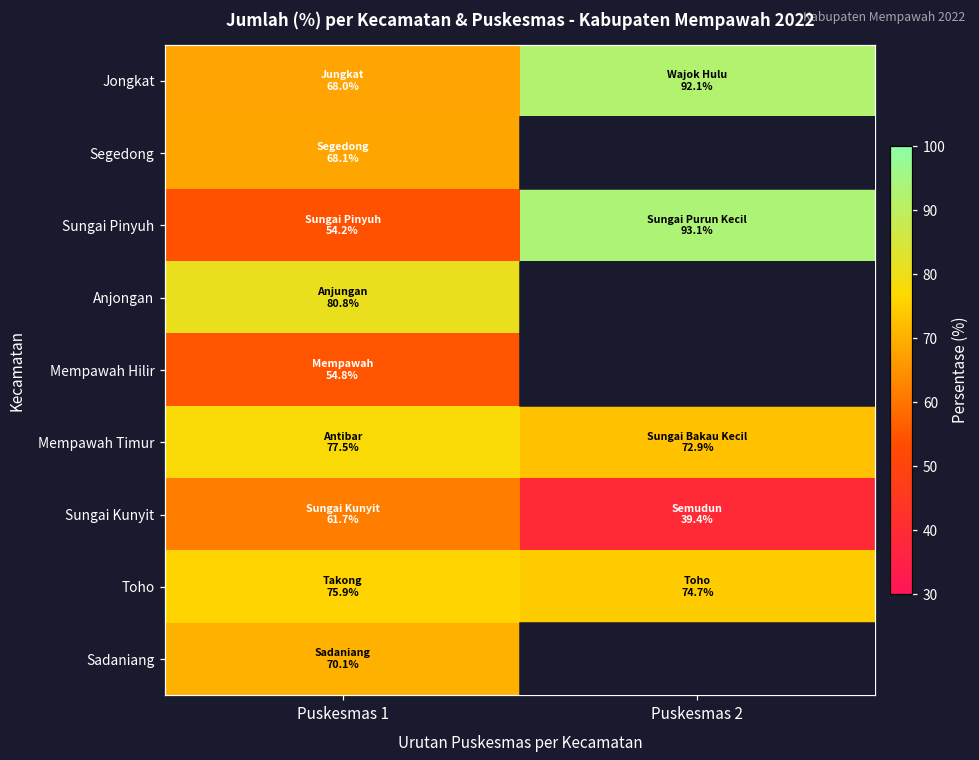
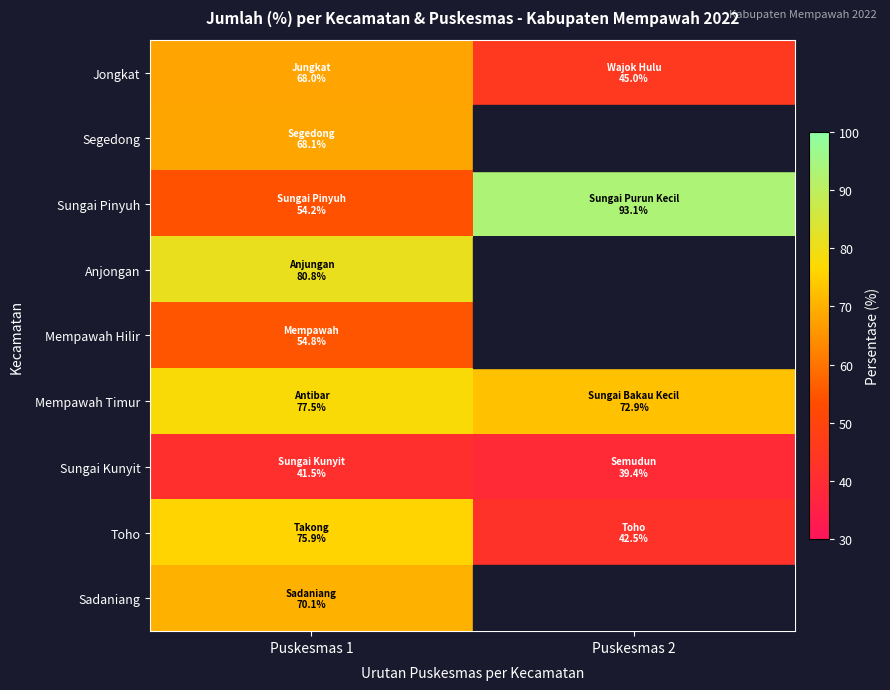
Jongkat, Puskesmas 2: 92.1% -> 45.0%
Sungai Kunyit, Puskesmas 1: 61.7% -> 41.5%
Toho, Puskesmas 2: 74.7% -> 42.5%
